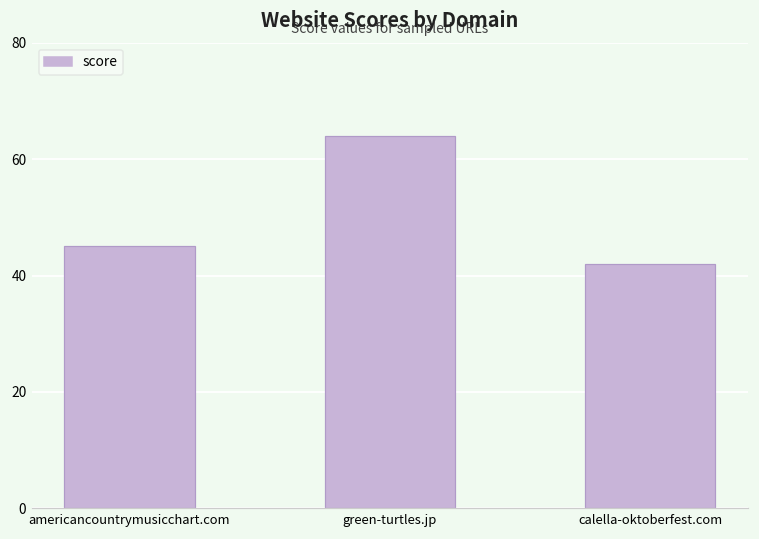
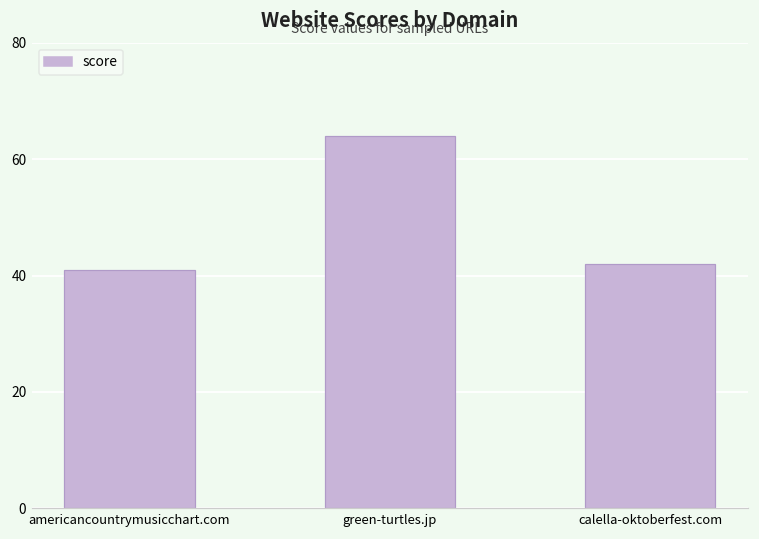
americancountrymusicchart.com: 45 -> 41
